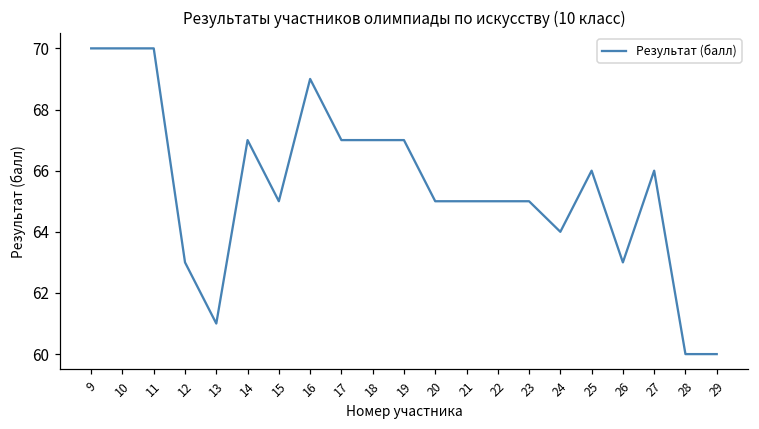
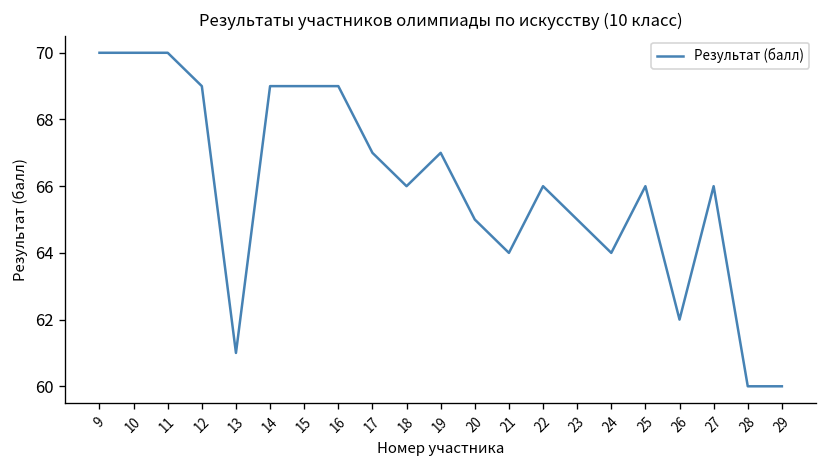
12: 63 -> 69
14: 67 -> 69
15: 65 -> 69
18: 67 -> 66
21: 65 -> 64
22: 65 -> 66
26: 63 -> 62
